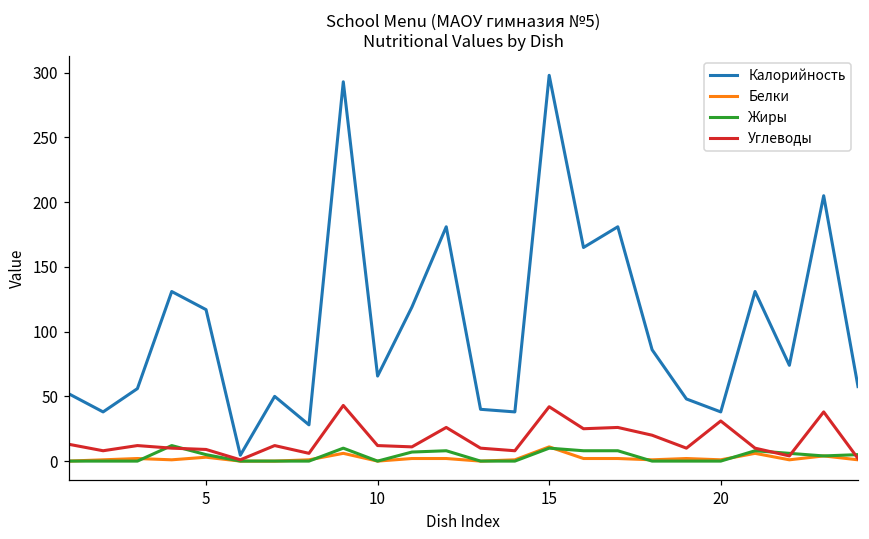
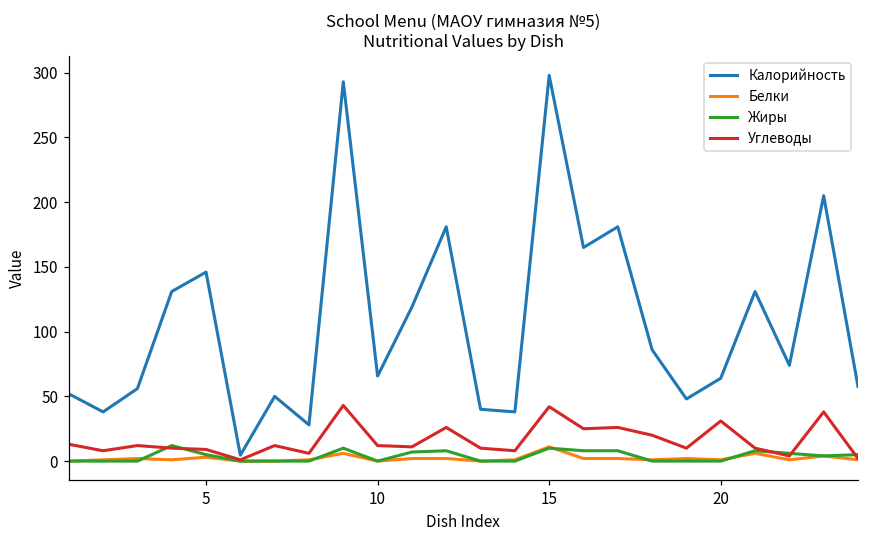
Калорийность, 5: 117 -> 146
Калорийность, 20: 38 -> 64
